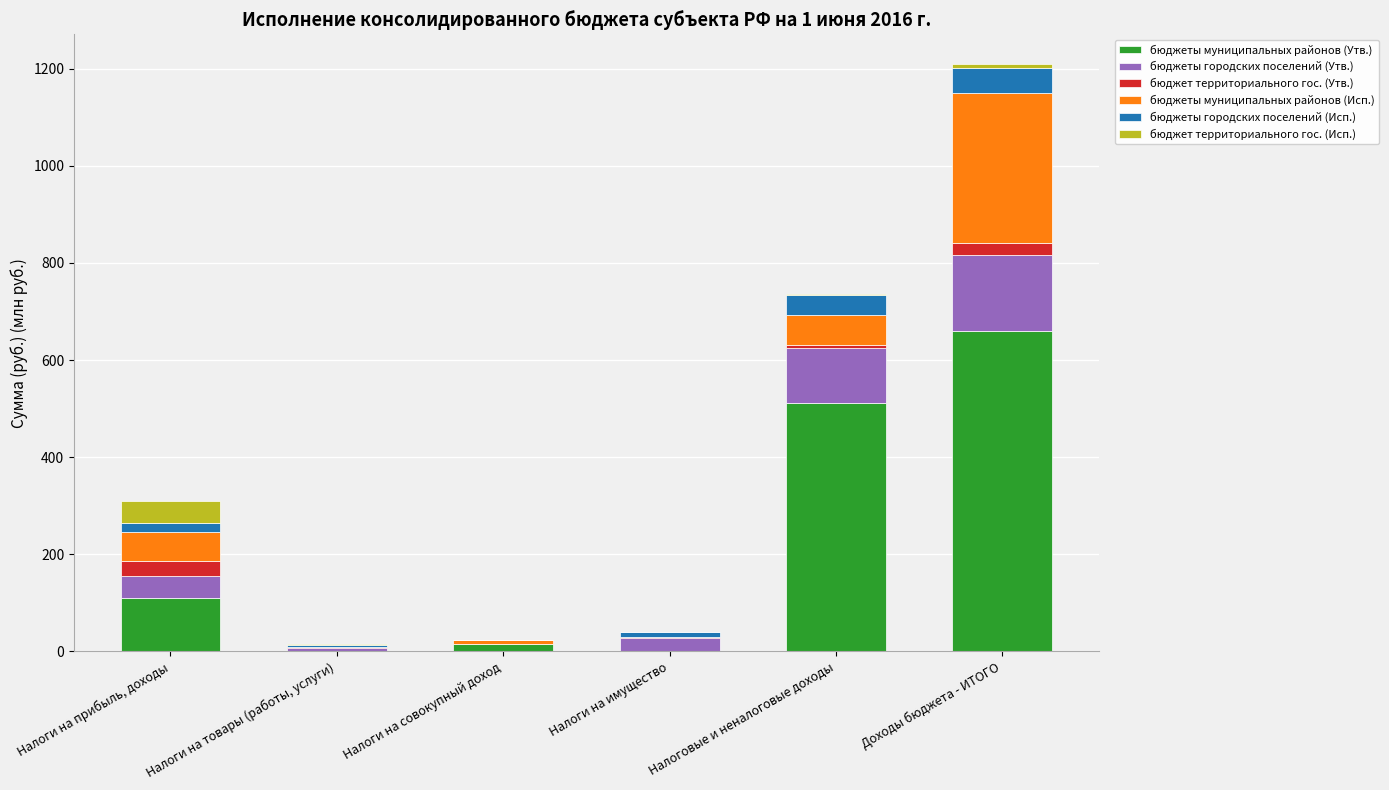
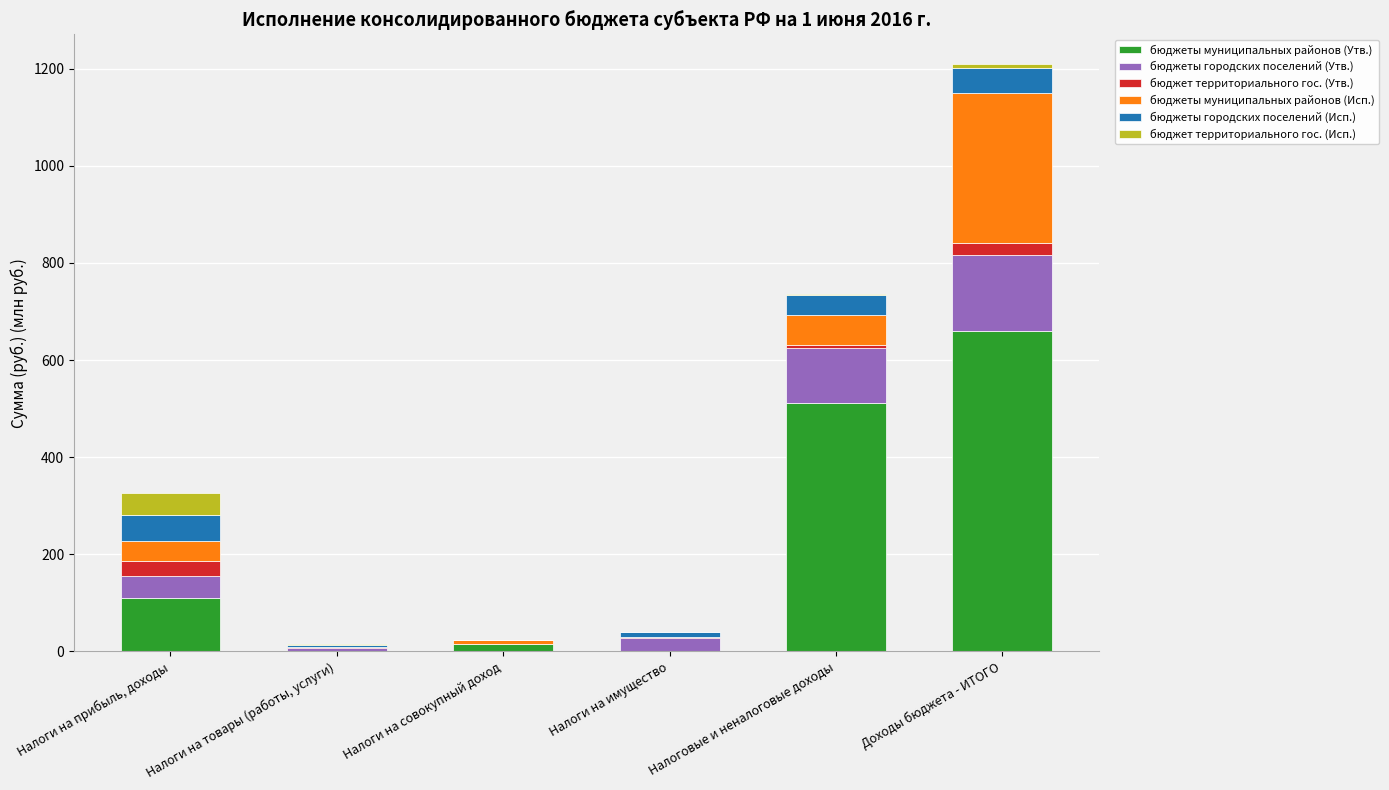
бюджеты муниципальных районов (Исп.), Налоги на прибыль, доходы: 60 -> 40
бюджеты городских поселений (Исп.), Налоги на прибыль, доходы: 20 -> 50
